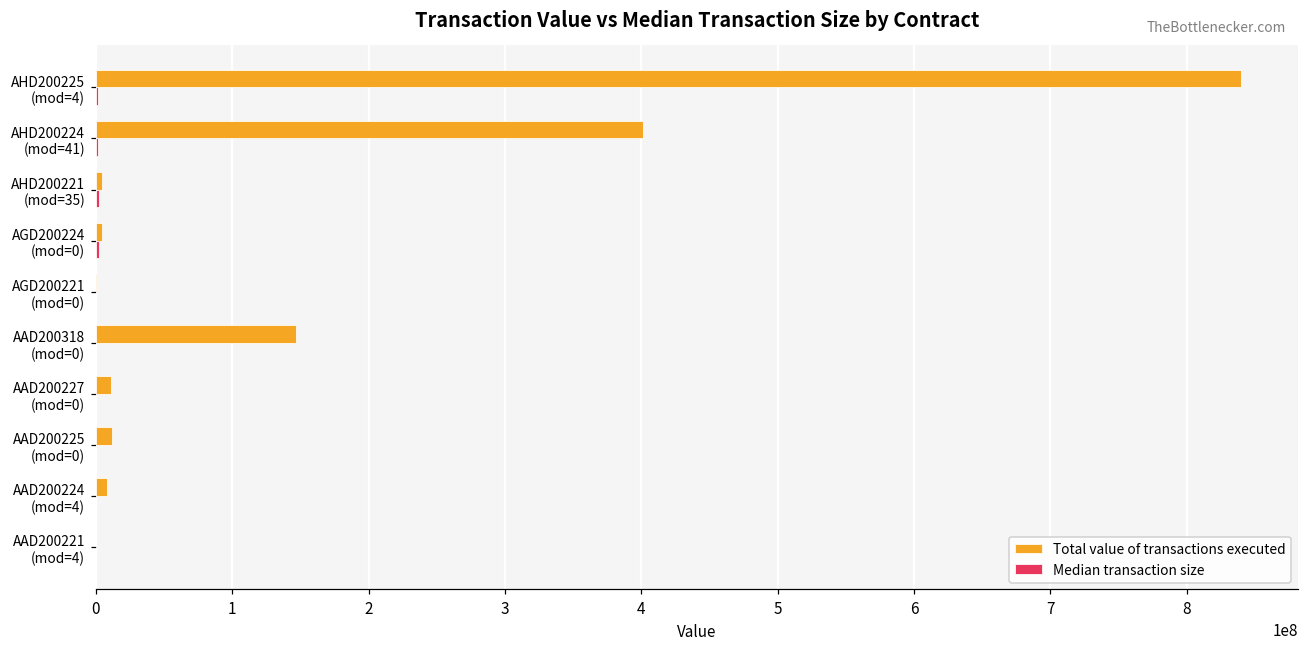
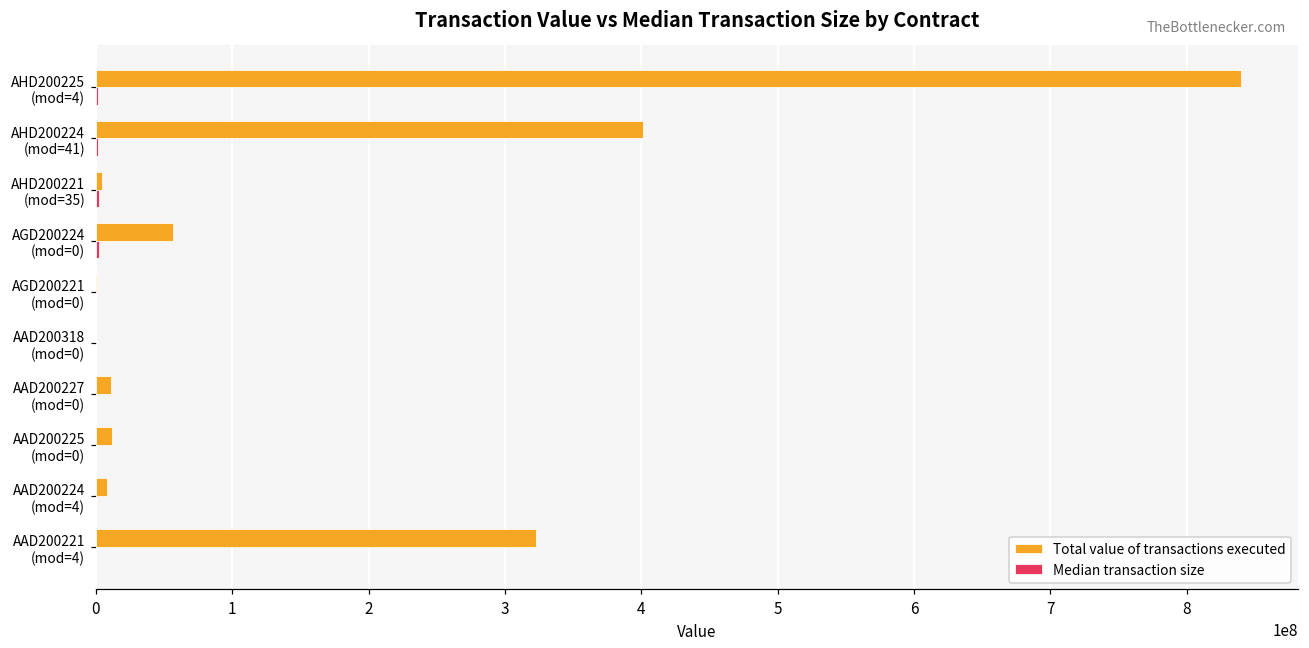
Total value of transactions executed, AGD200224 (mod=0): 4000000 -> 57000000
Total value of transactions executed, AAD200318 (mod=0): 147000000 -> 0
Total value of transactions executed, AAD200221 (mod=4): 0 -> 323000000
